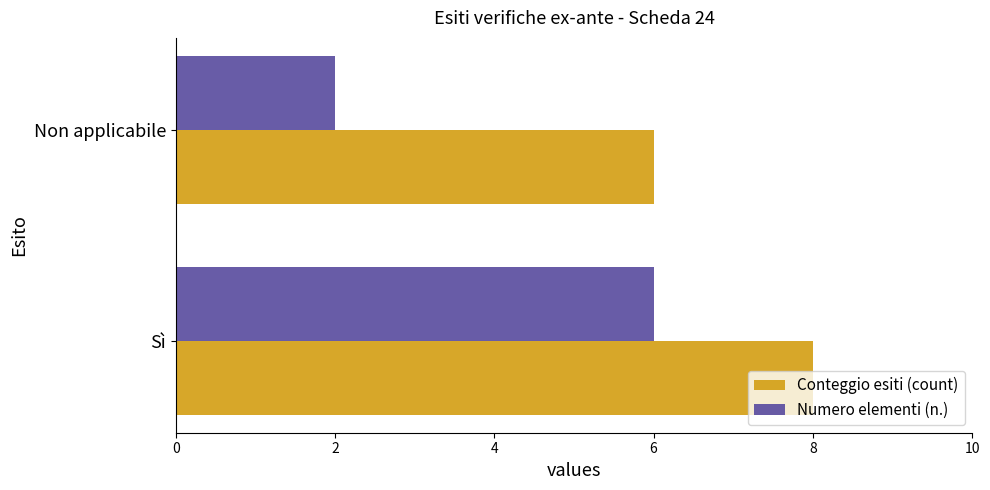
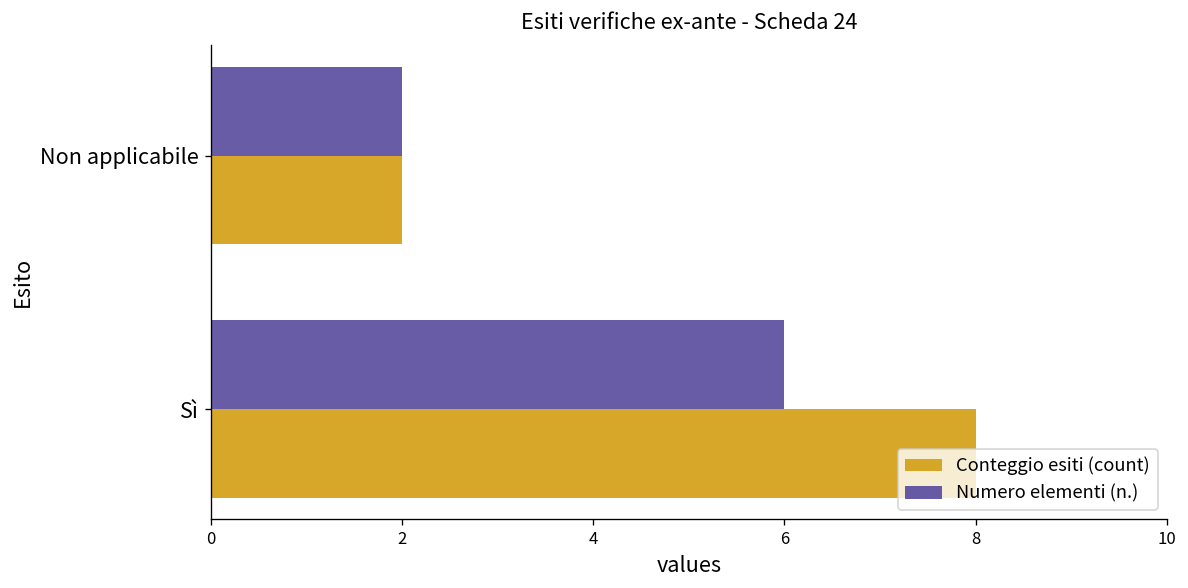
Conteggio esiti (count), Non applicabile: 6 -> 2
